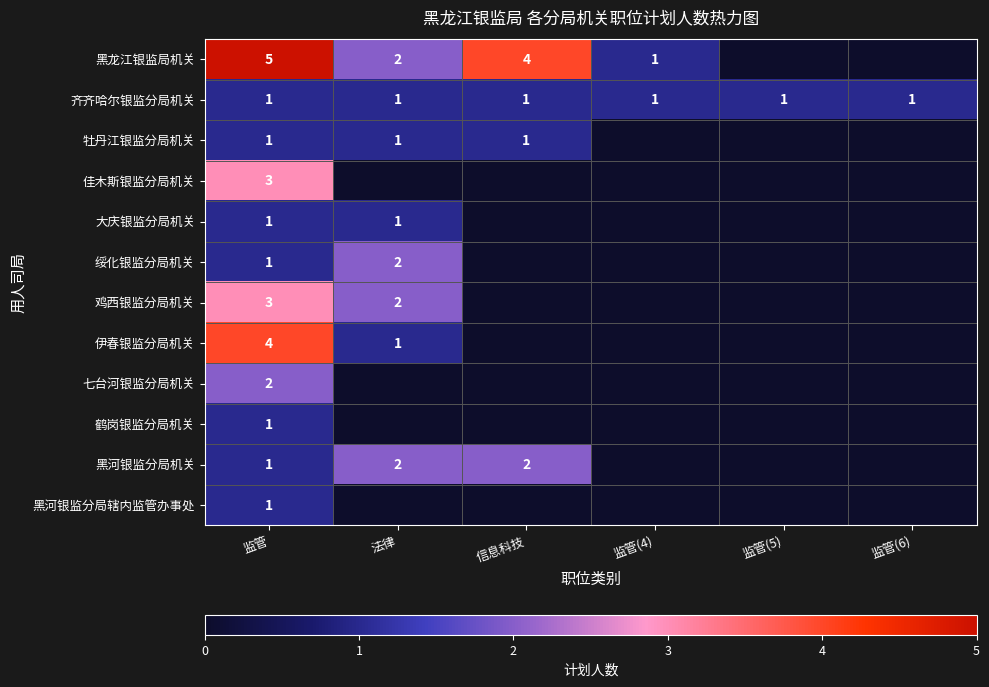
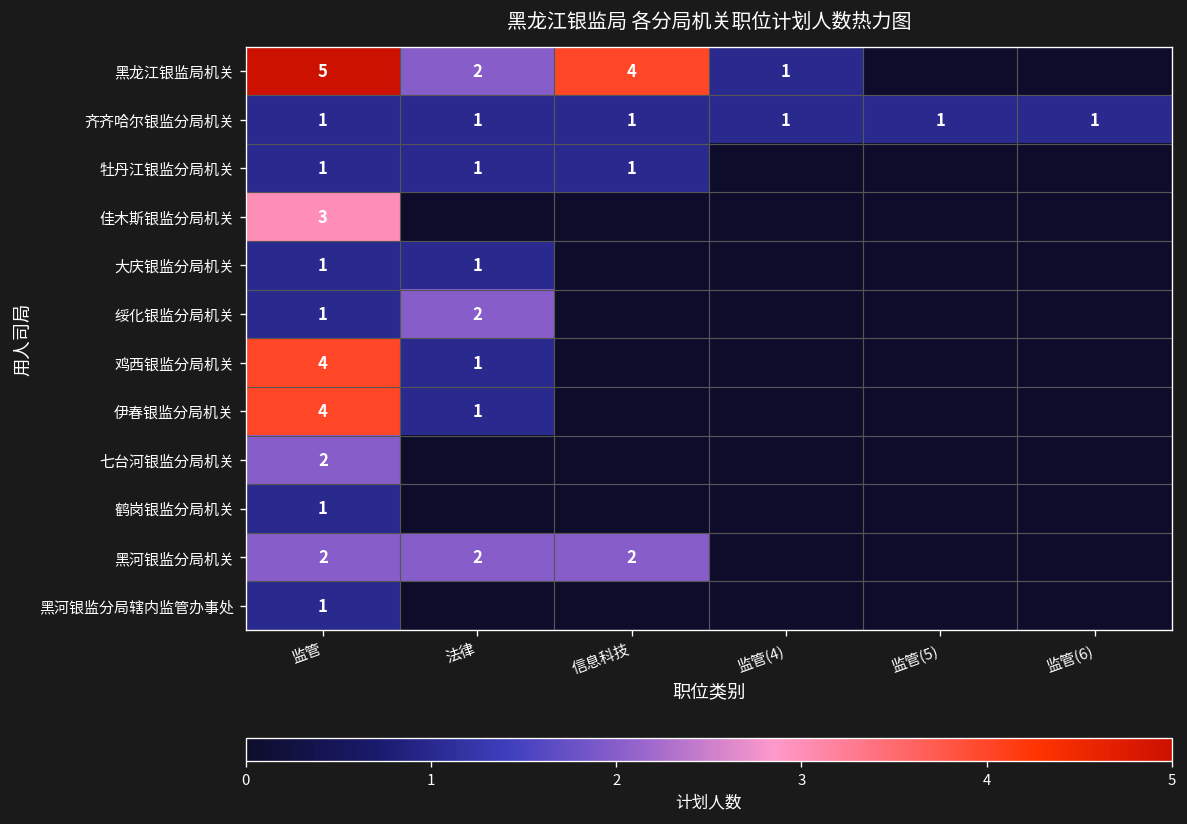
鸡西银监分局机关, 监管: 3 -> 4
鸡西银监分局机关, 法律: 2 -> 1
黑河银监分局机关, 监管: 1 -> 2
